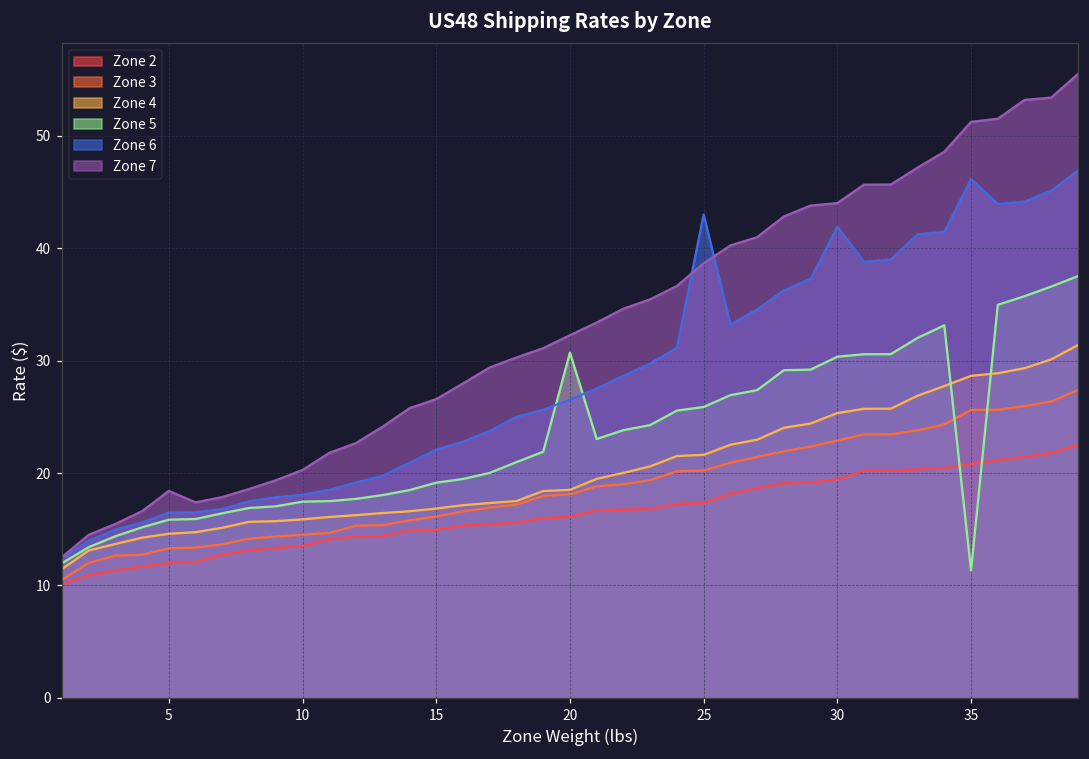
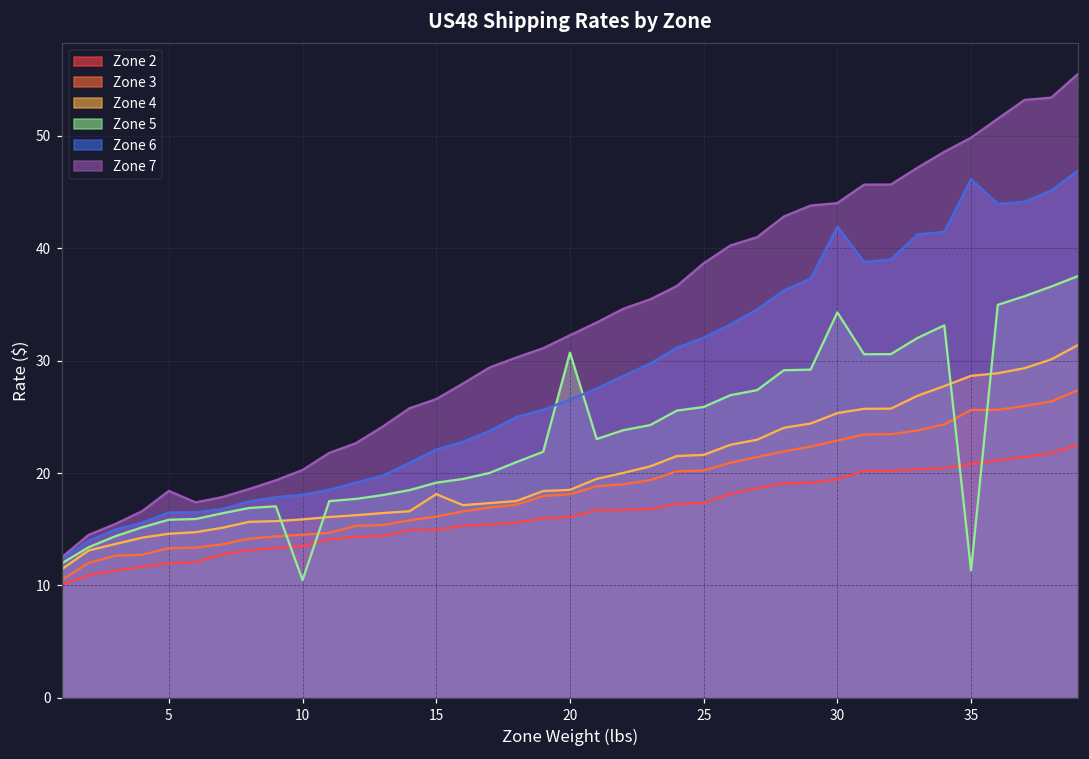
Zone 5, 10: 17.5 -> 10.5
Zone 4, 15: 16.8 -> 18.1
Zone 6, 25: 43.0 -> 32.0
Zone 5, 30: 30.3 -> 34.3
Zone 7, 35: 51.2 -> 49.8
